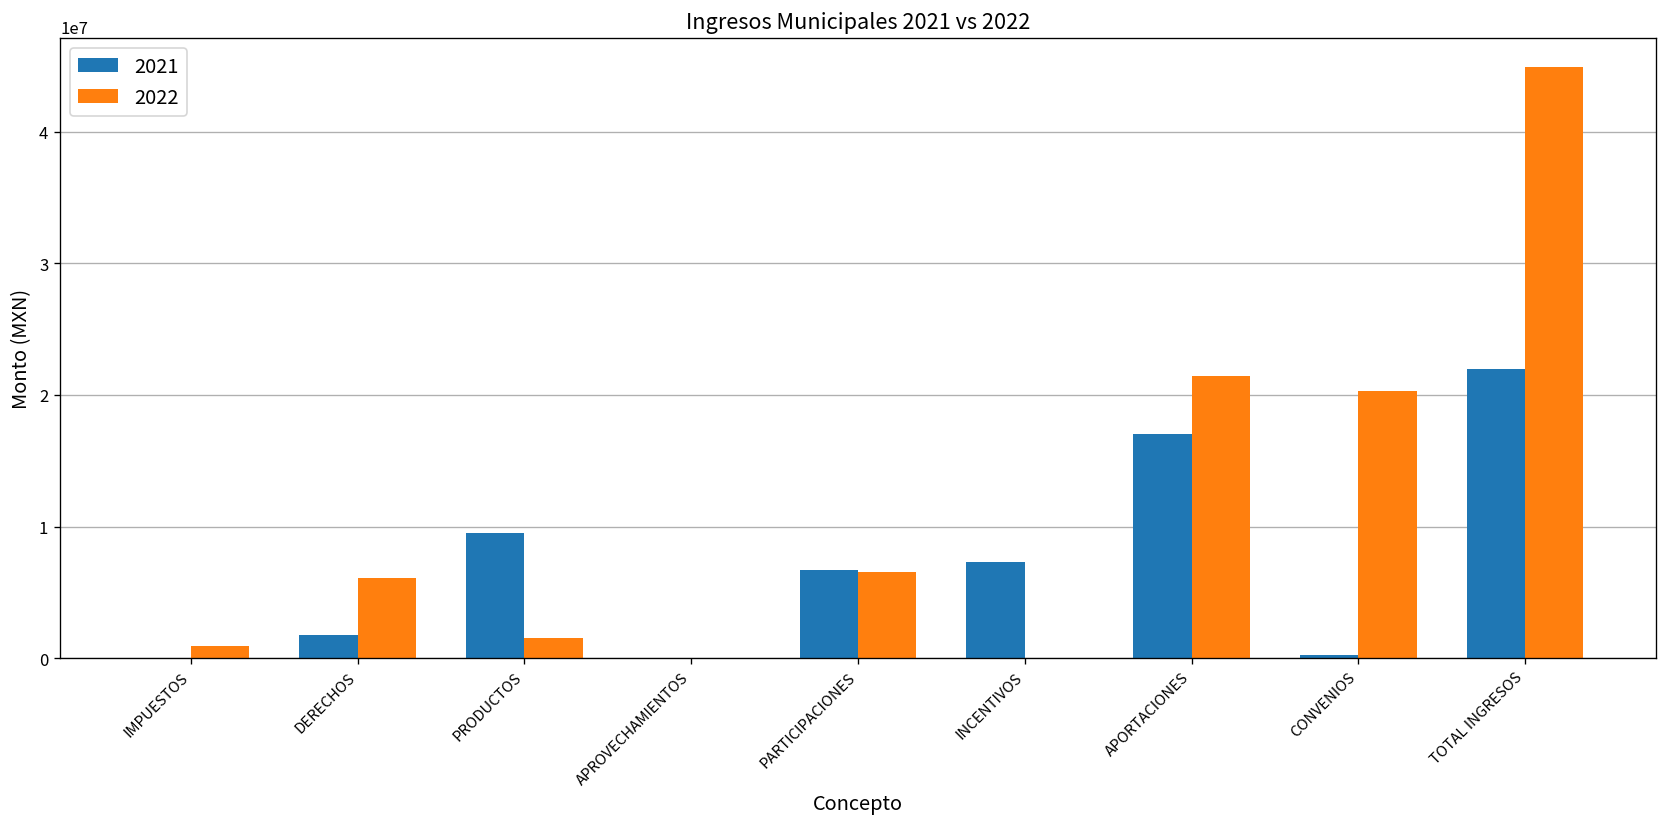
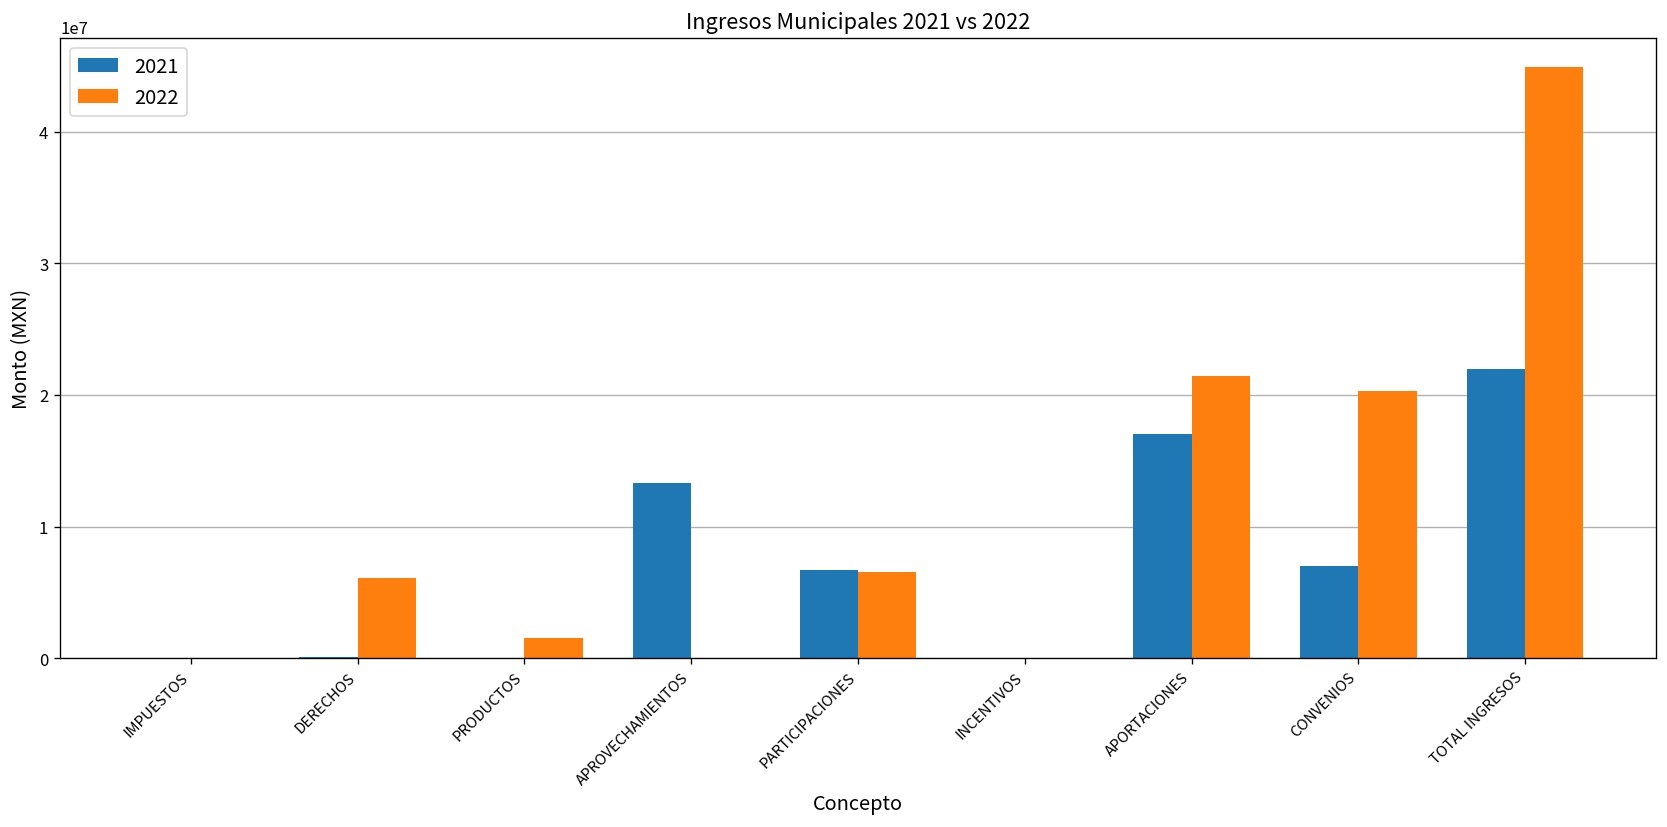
2022, IMPUESTOS: 900000 -> 0
2021, DERECHOS: 1800000 -> 100000
2021, PRODUCTOS: 9500000 -> 0
2021, APROVECHAMIENTOS: 0 -> 13300000
2021, INCENTIVOS: 7300000 -> 0
2021, CONVENIOS: 200000 -> 7000000
